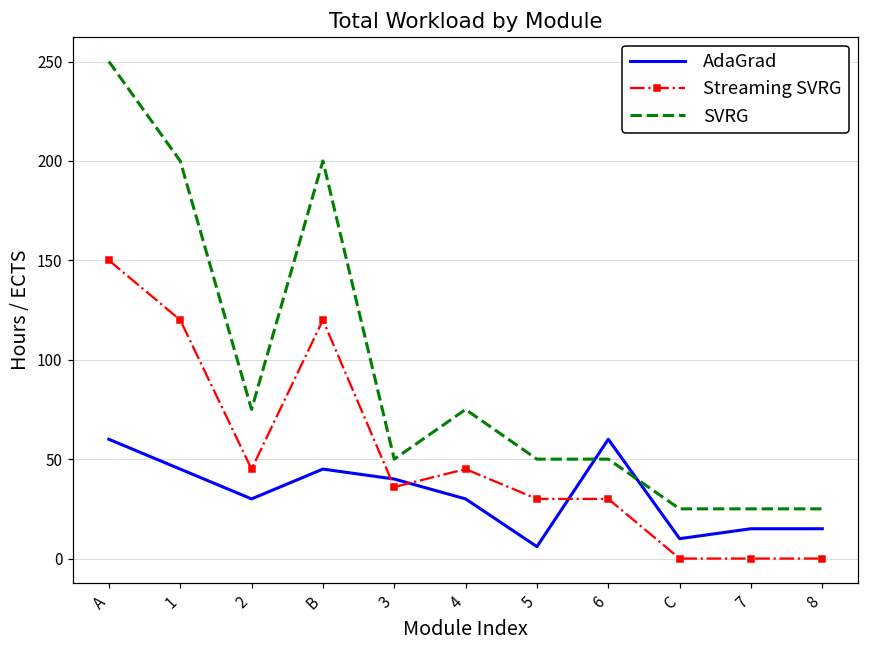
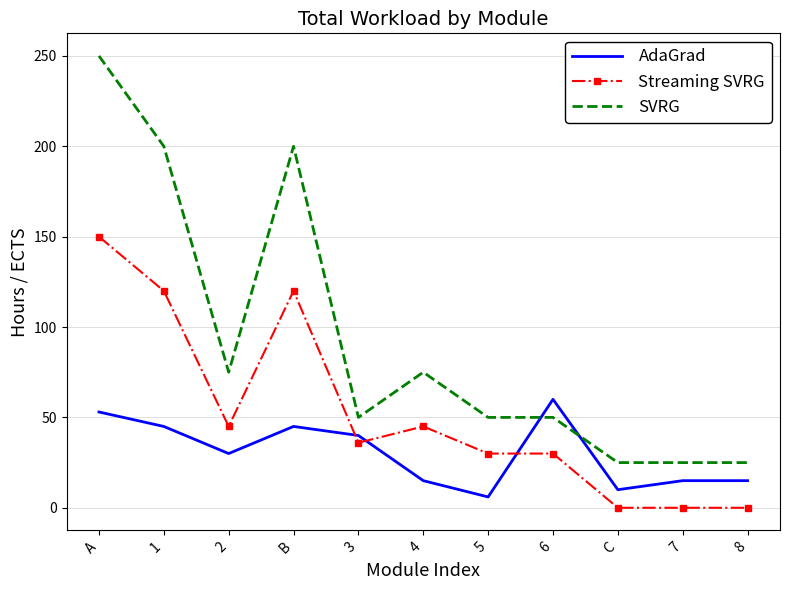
AdaGrad, A: 60 -> 53
AdaGrad, 4: 30 -> 15
